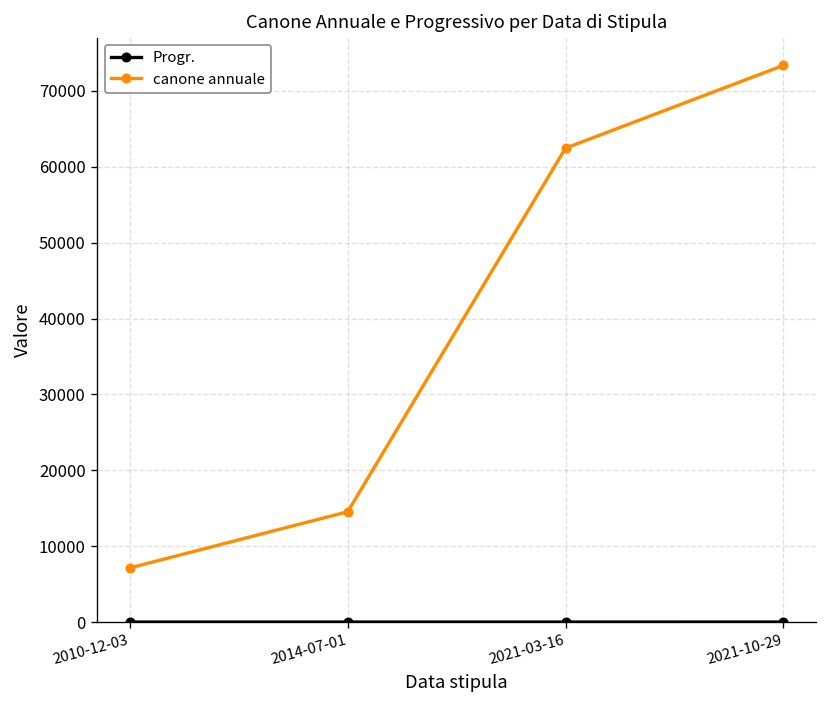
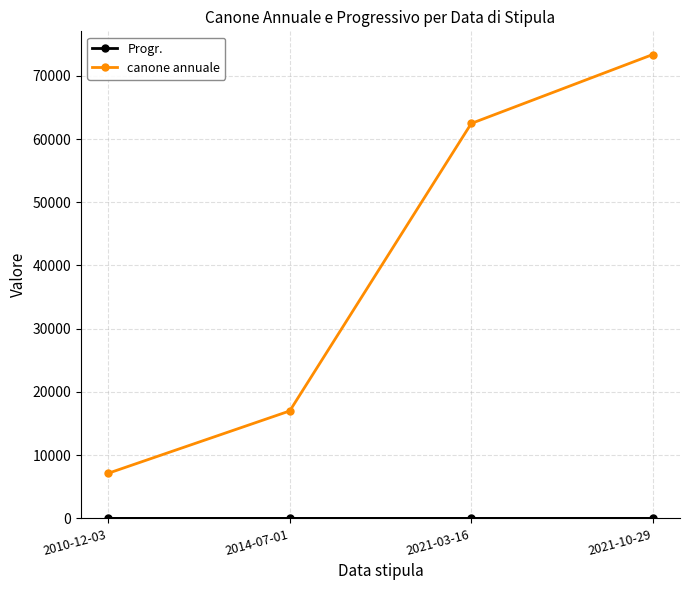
canone annuale, 2014-07-01: 15000 -> 17000
